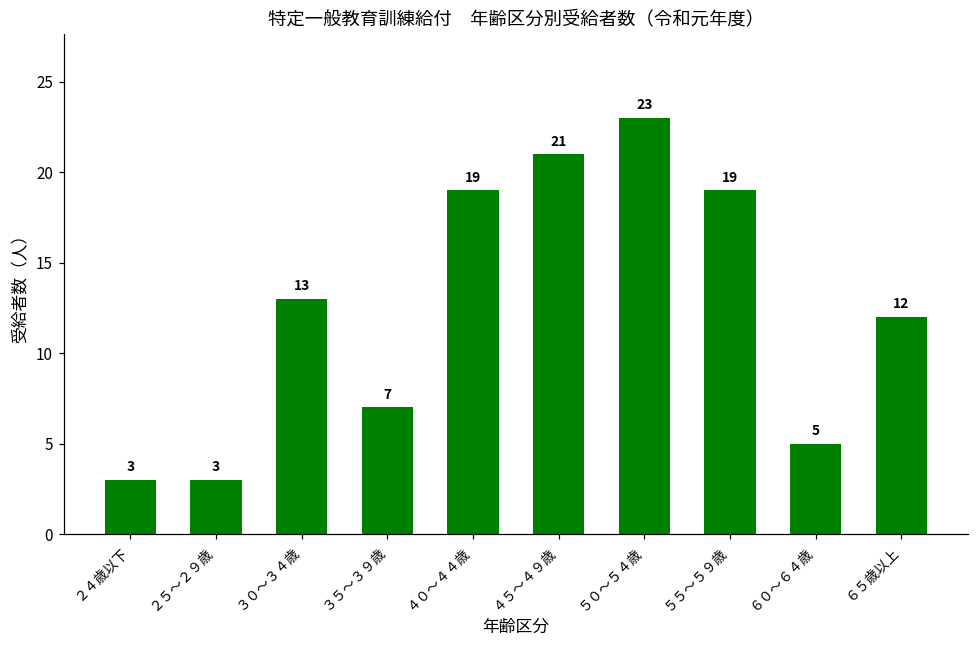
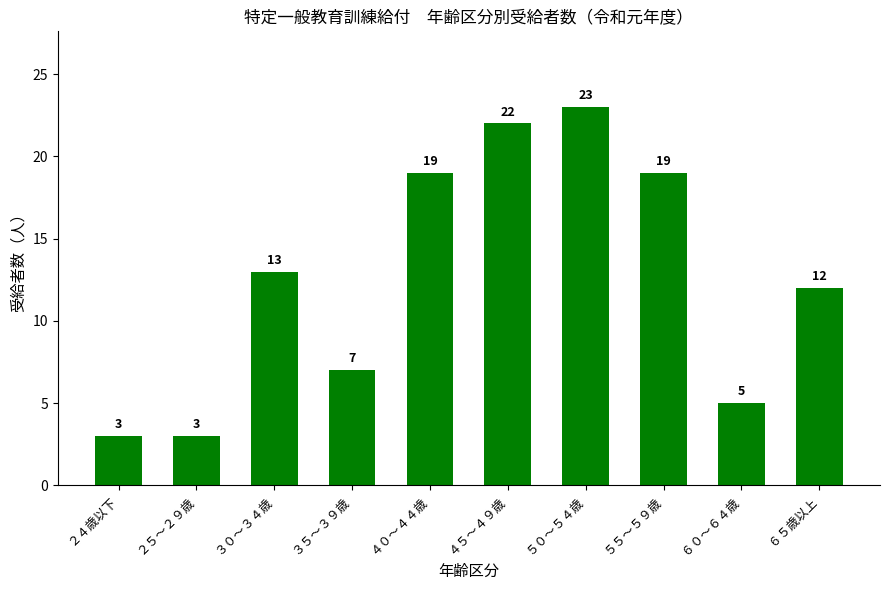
４５～４９歳: 21 -> 22
